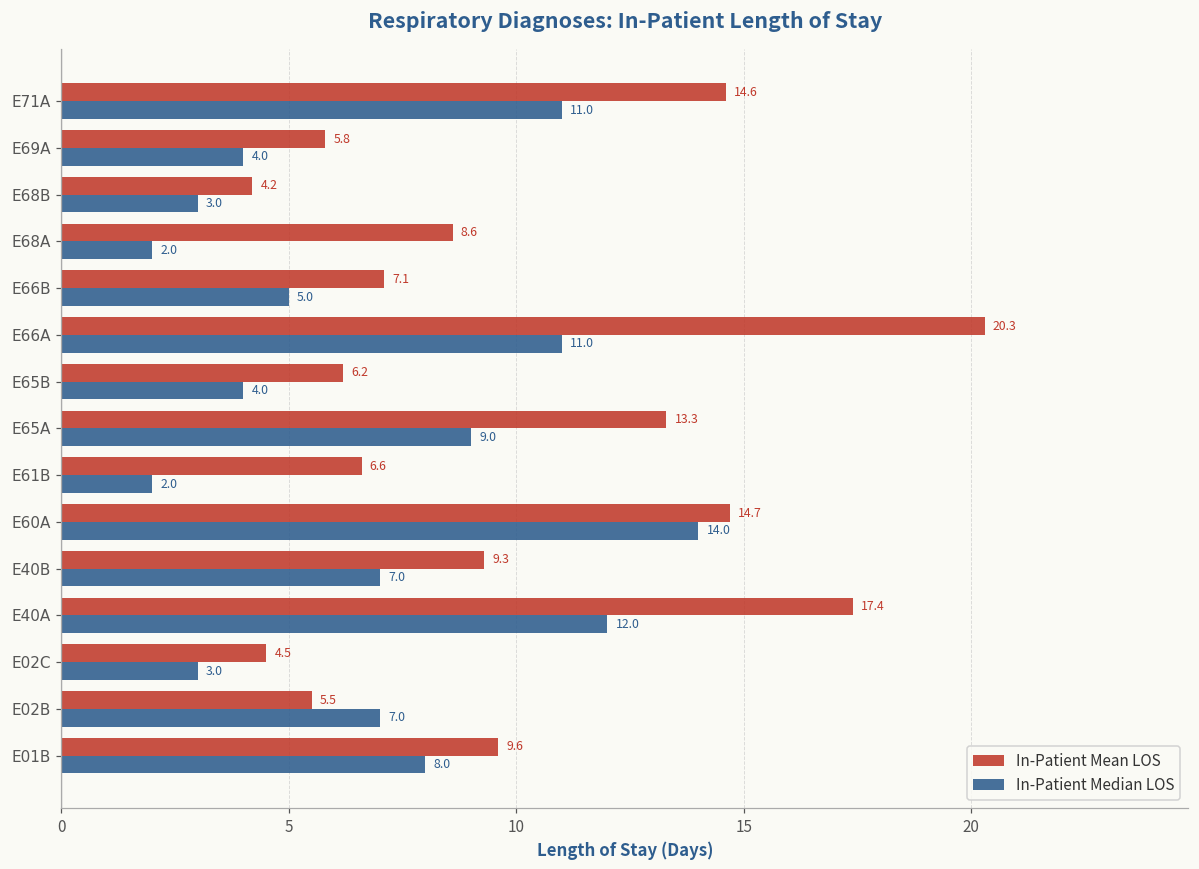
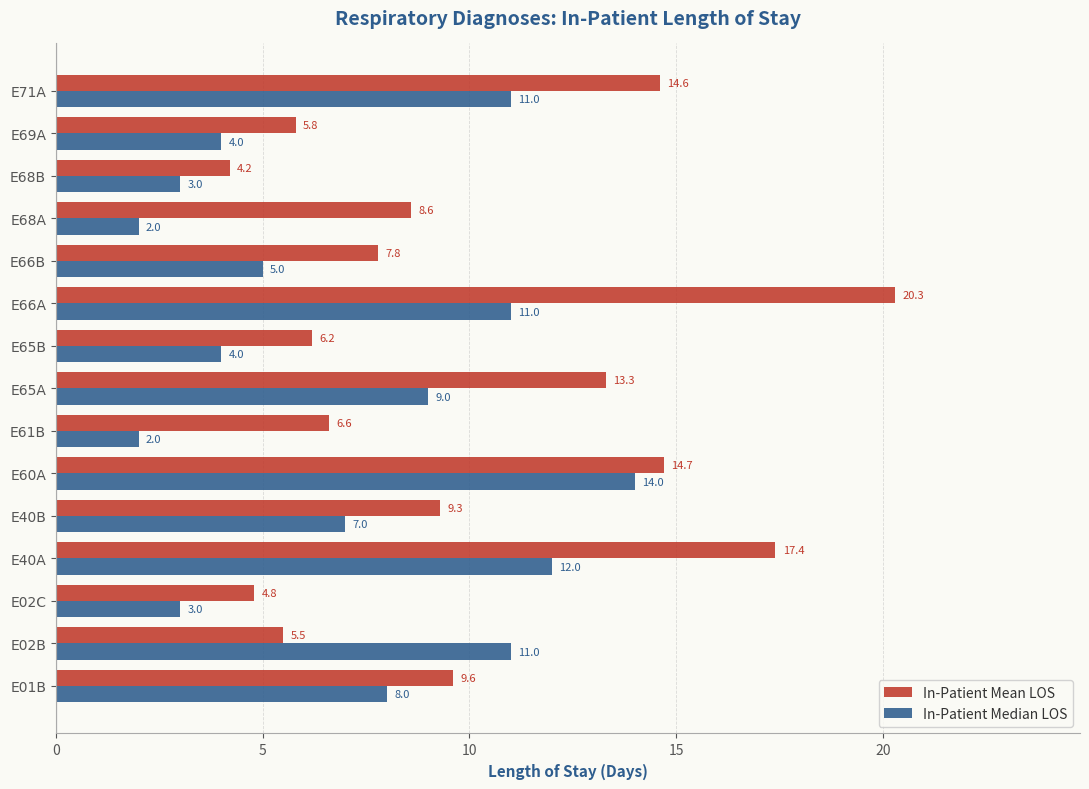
In-Patient Mean LOS, E66B: 7.1 -> 7.8
In-Patient Mean LOS, E02C: 4.5 -> 4.8
In-Patient Median LOS, E02B: 7.0 -> 11.0
